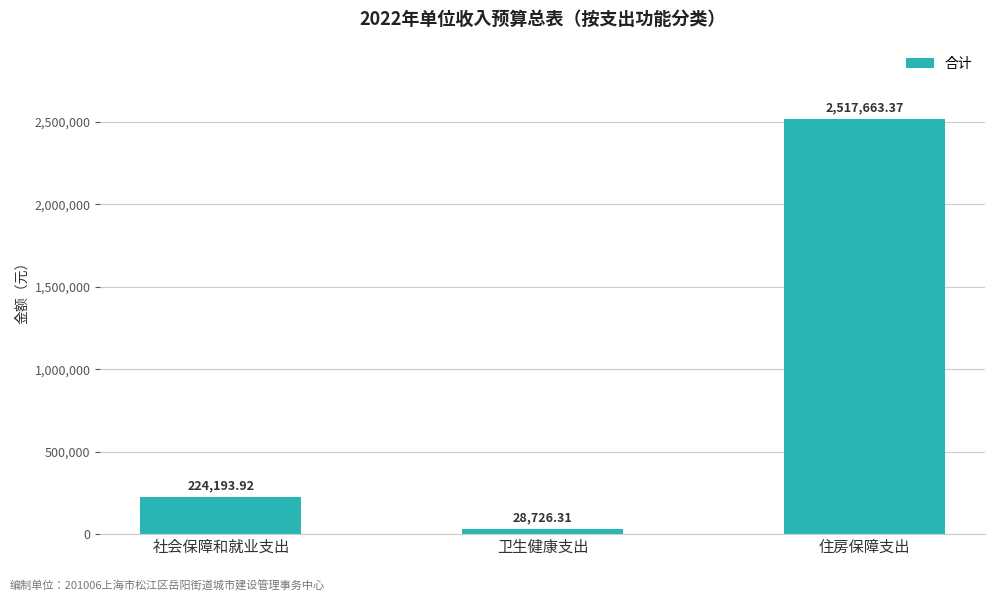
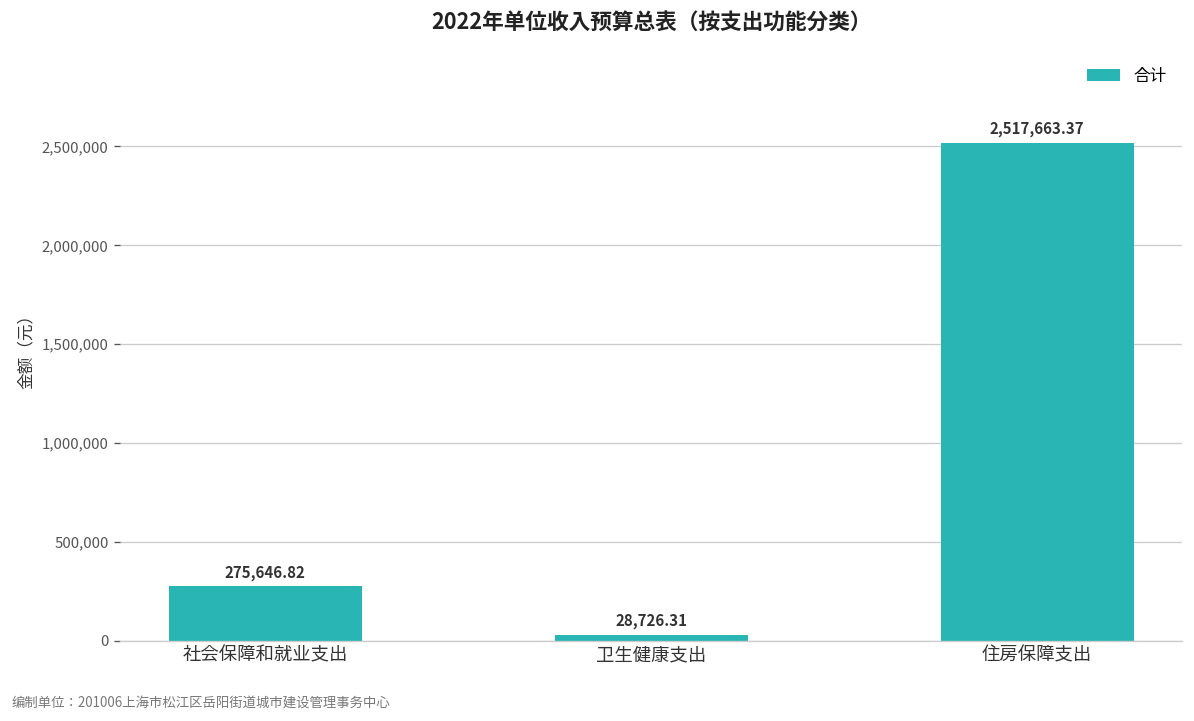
社会保障和就业支出: 224,193.92 -> 275,646.82
